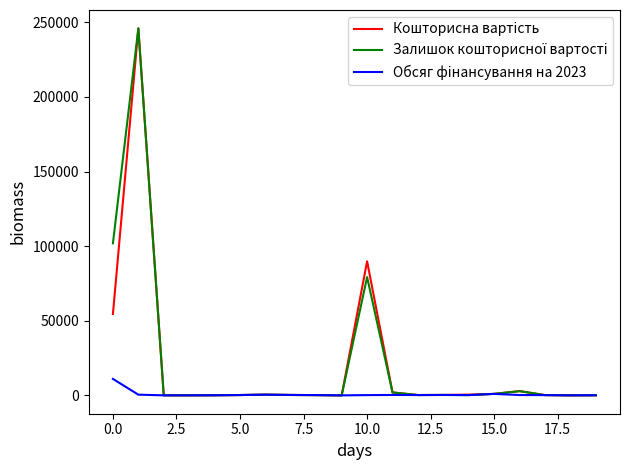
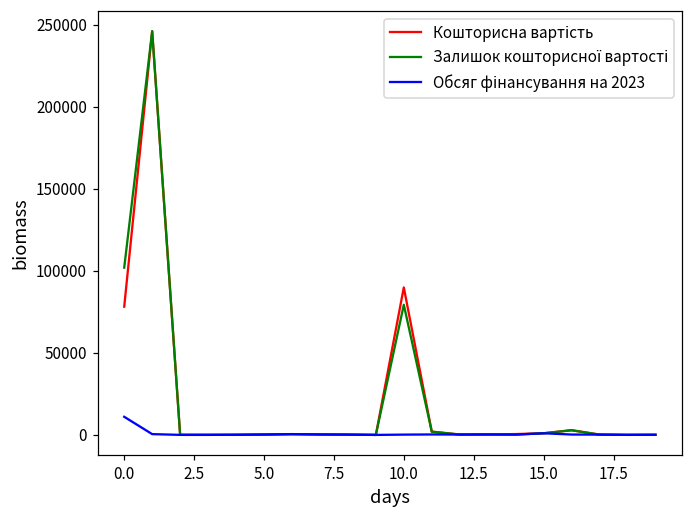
Кошторисна вартість, 0.0: 55000 -> 78000
